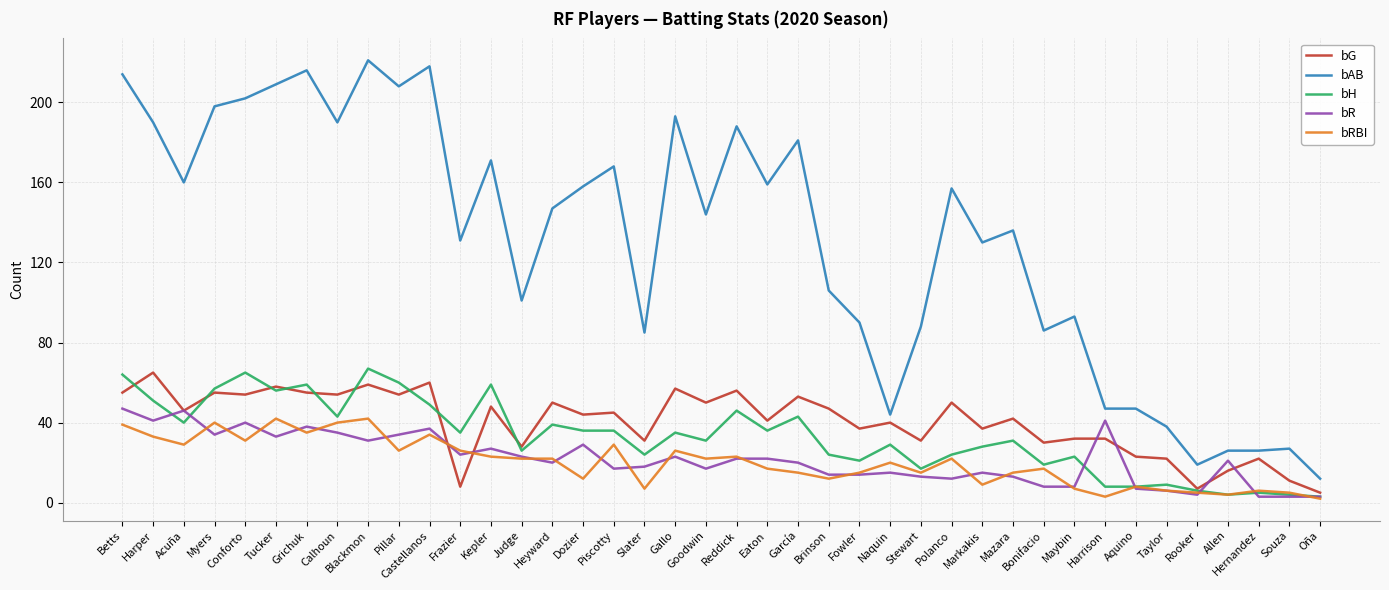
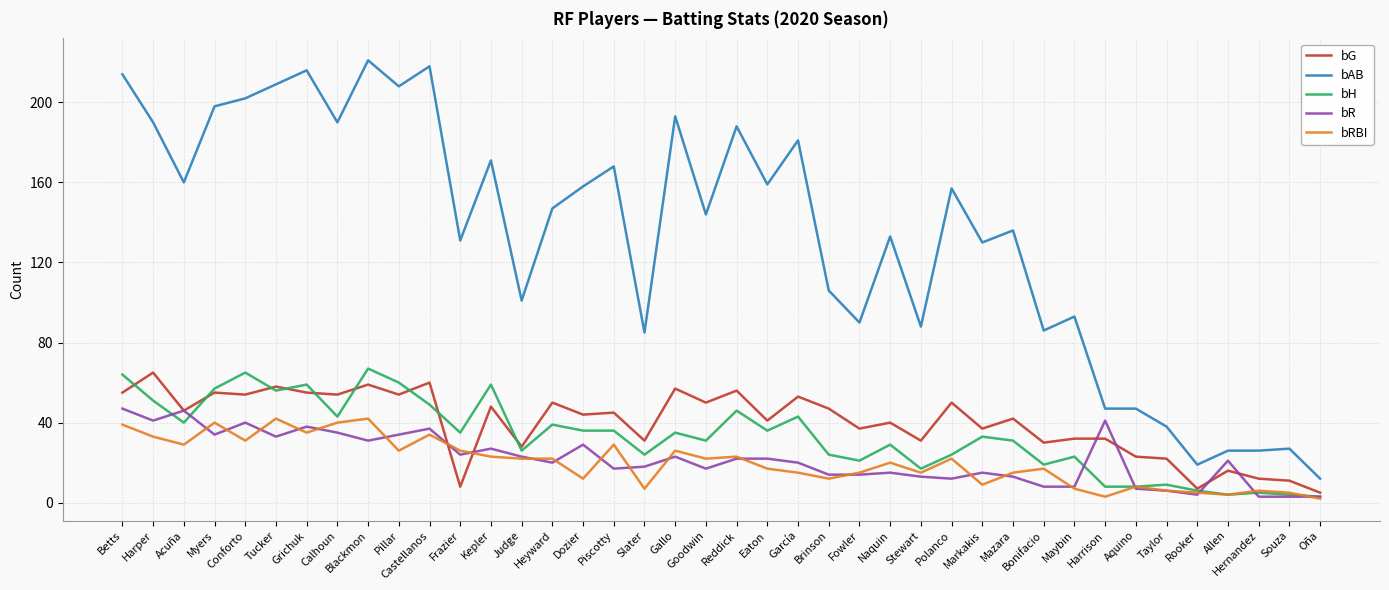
bAB, Naquin: 44 -> 133
bH, Markakis: 28 -> 33
bG, Hernandez: 22 -> 12
